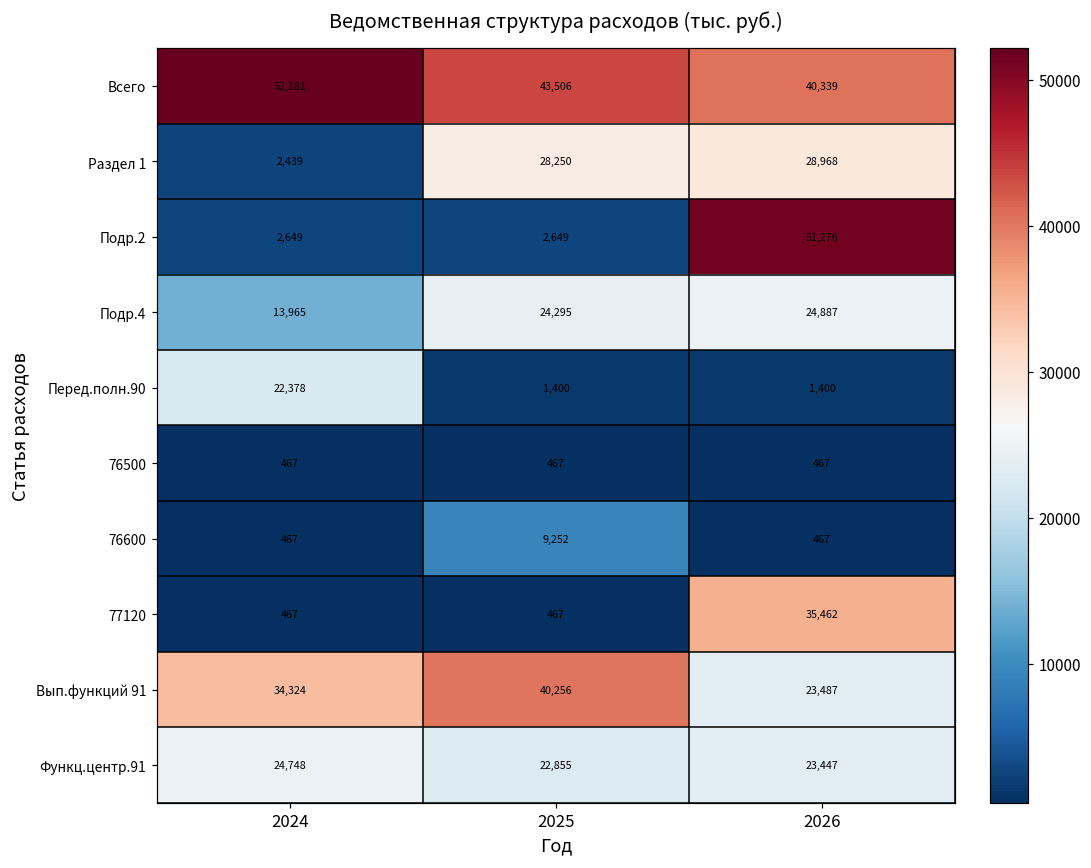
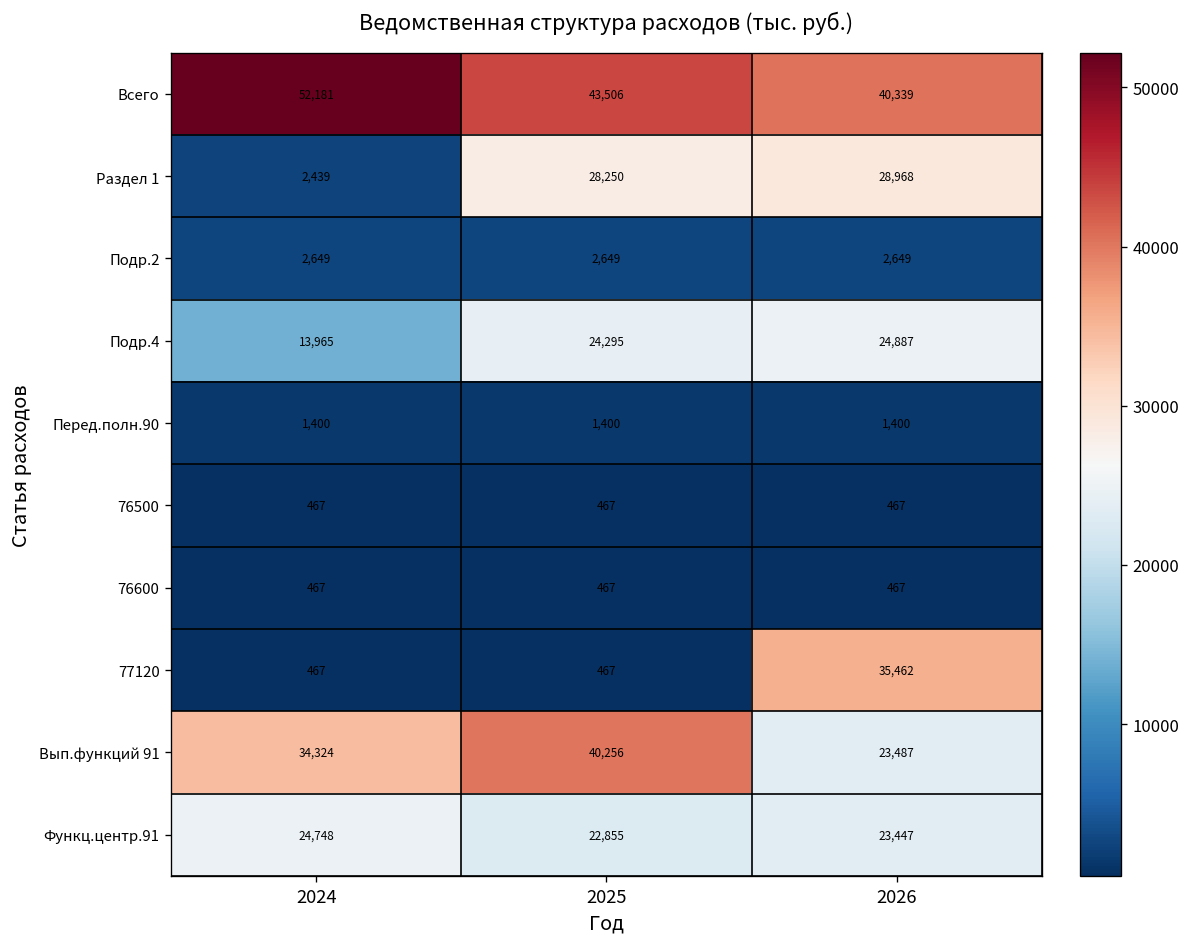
Подр.2, 2026: 51,276 -> 2,649
Перед.полн.90, 2024: 22,378 -> 1,400
76600, 2025: 9,252 -> 467
